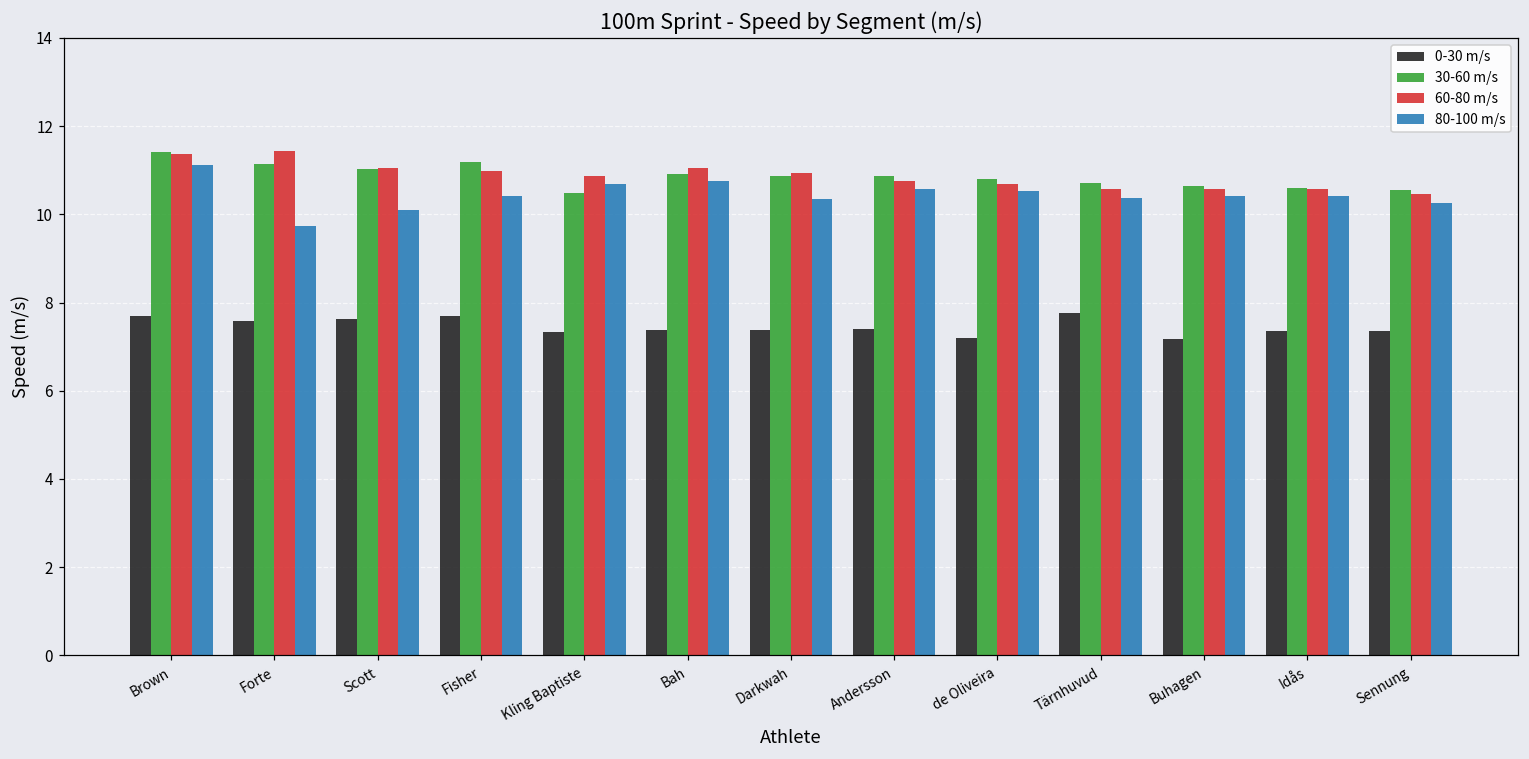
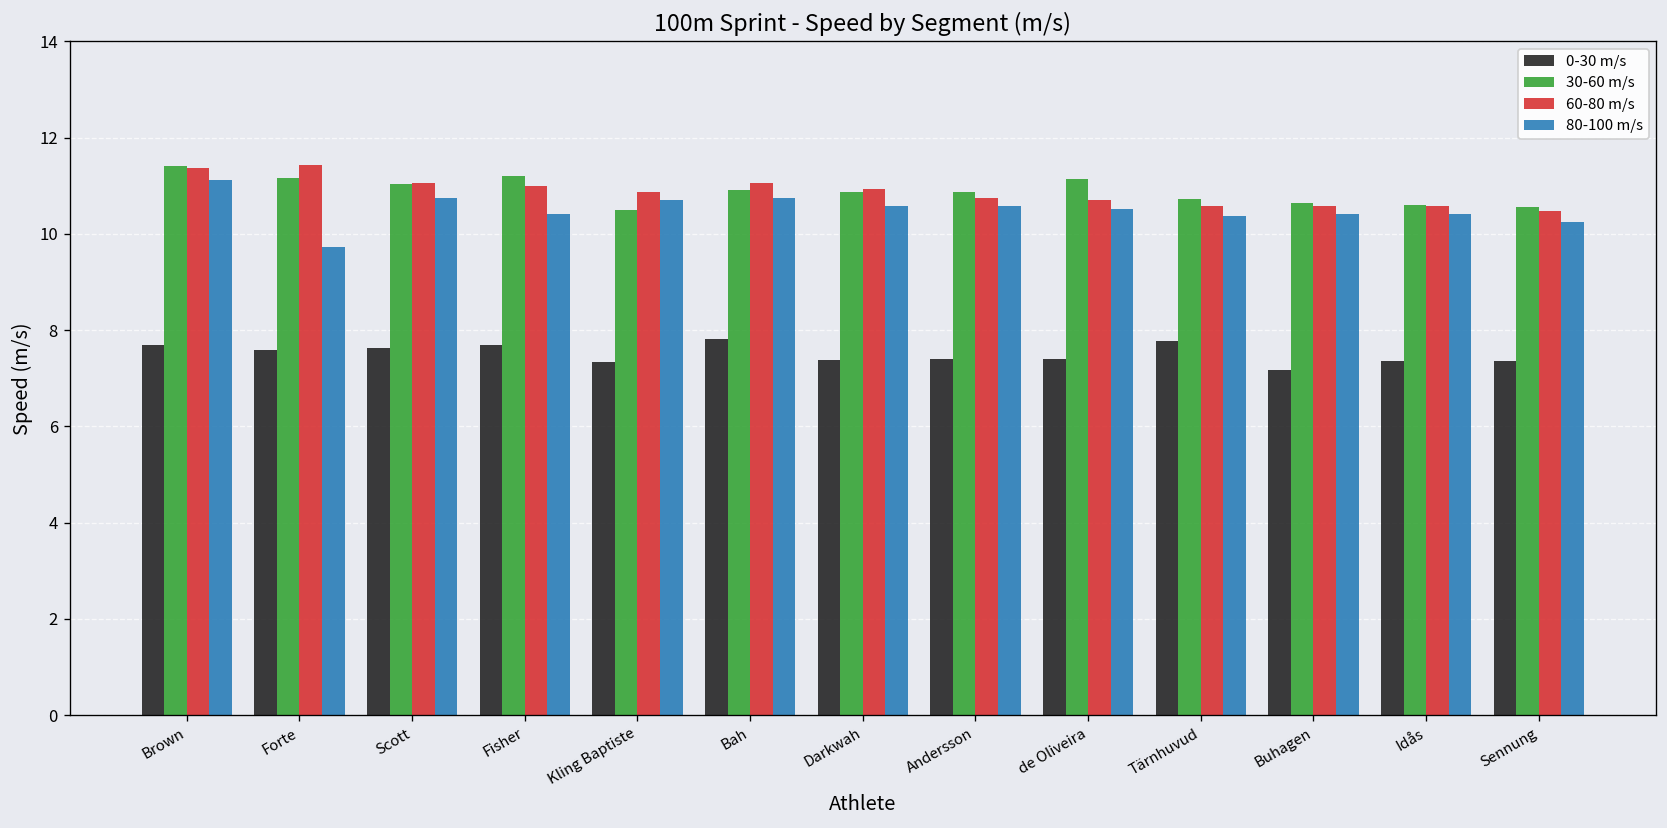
80-100 m/s, Scott: 10.1 -> 10.8
0-30 m/s, Bah: 7.4 -> 7.8
80-100 m/s, Darkwah: 10.3 -> 10.6
0-30 m/s, de Oliveira: 7.2 -> 7.4
30-60 m/s, de Oliveira: 10.8 -> 11.1
